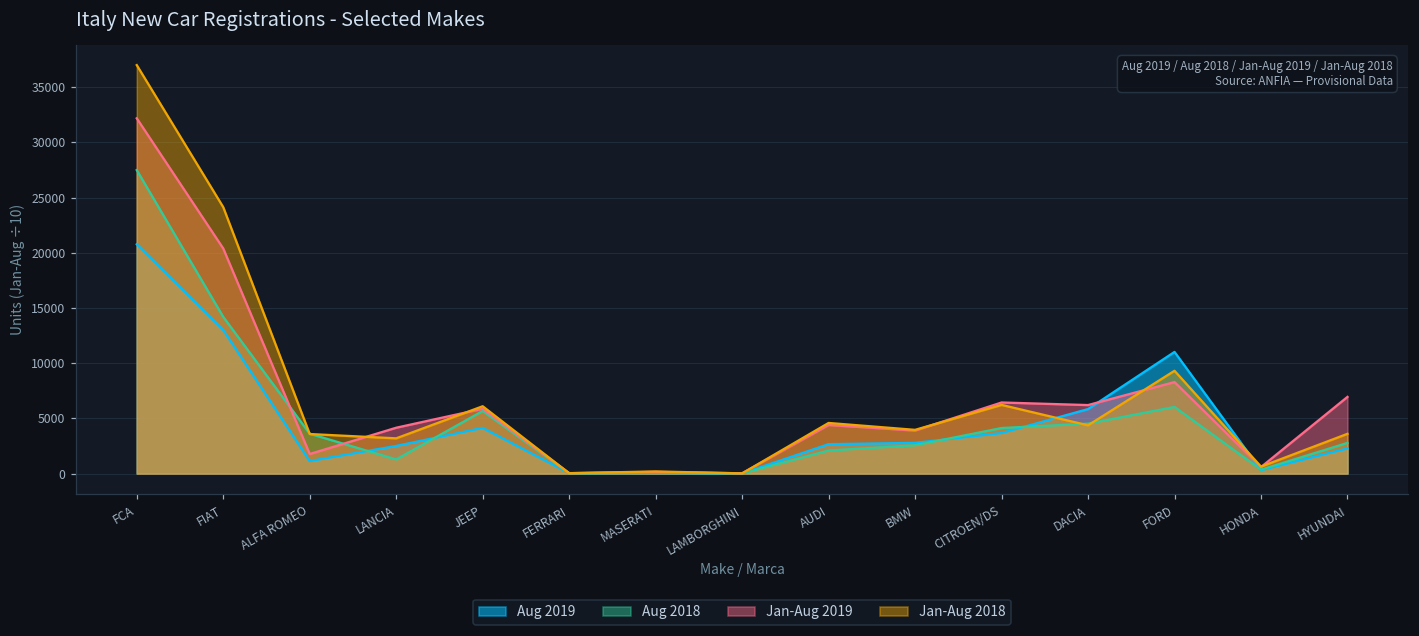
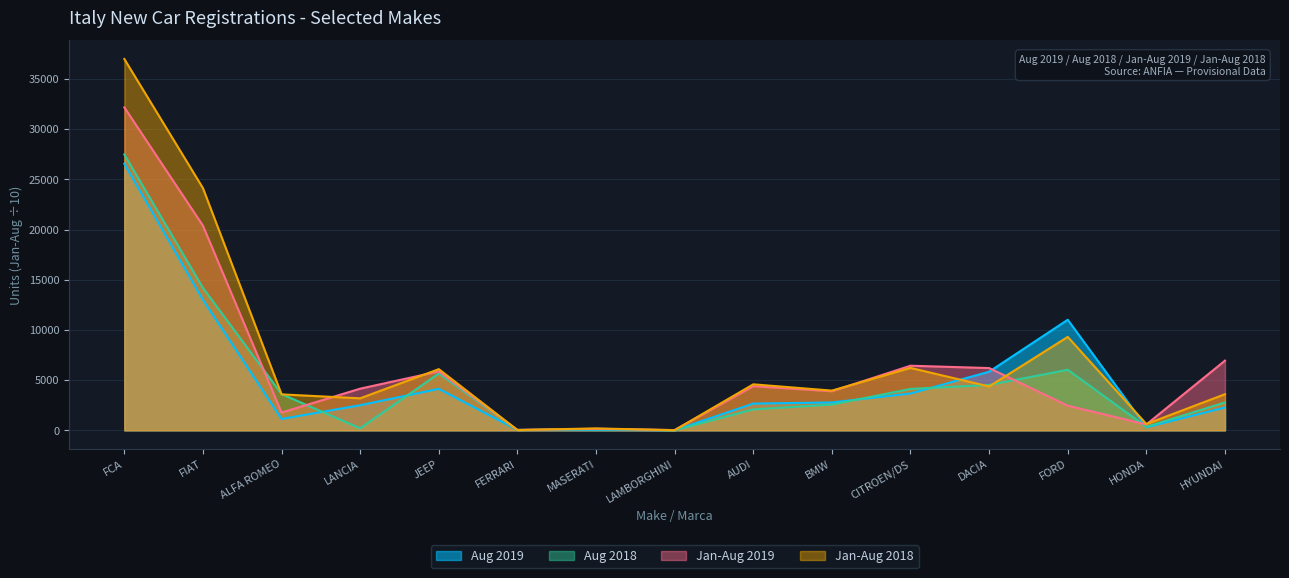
Aug 2019, FCA: 20800 -> 26600
Aug 2018, LANCIA: 1300 -> 200
Jan-Aug 2019, FORD: 8300 -> 2500
